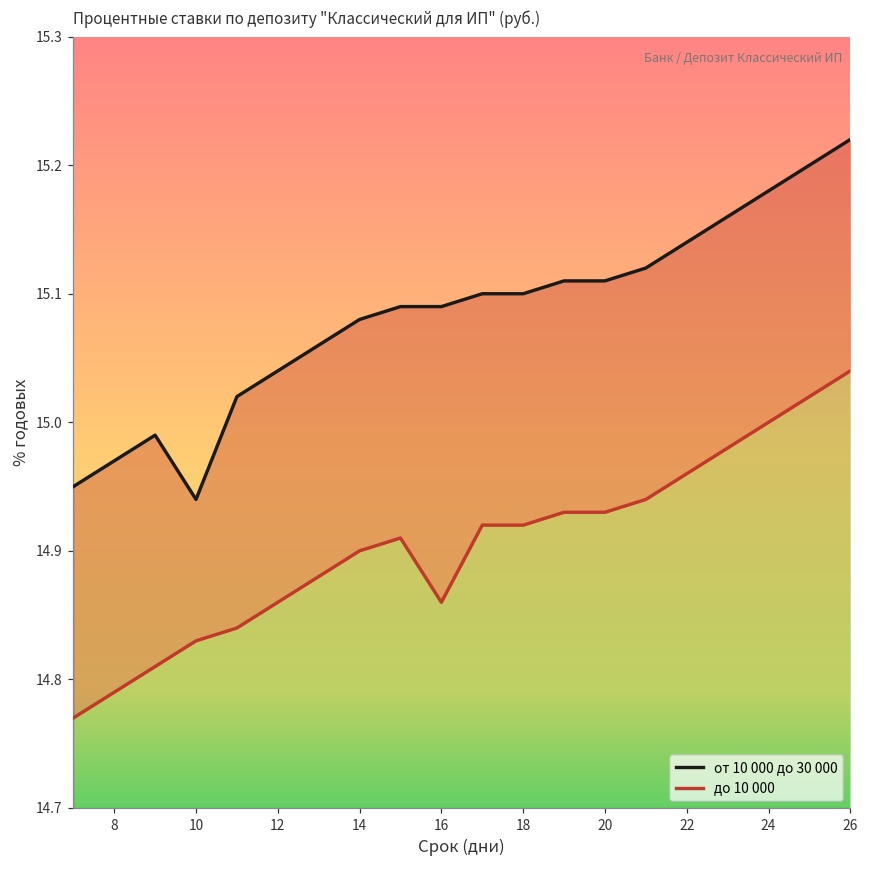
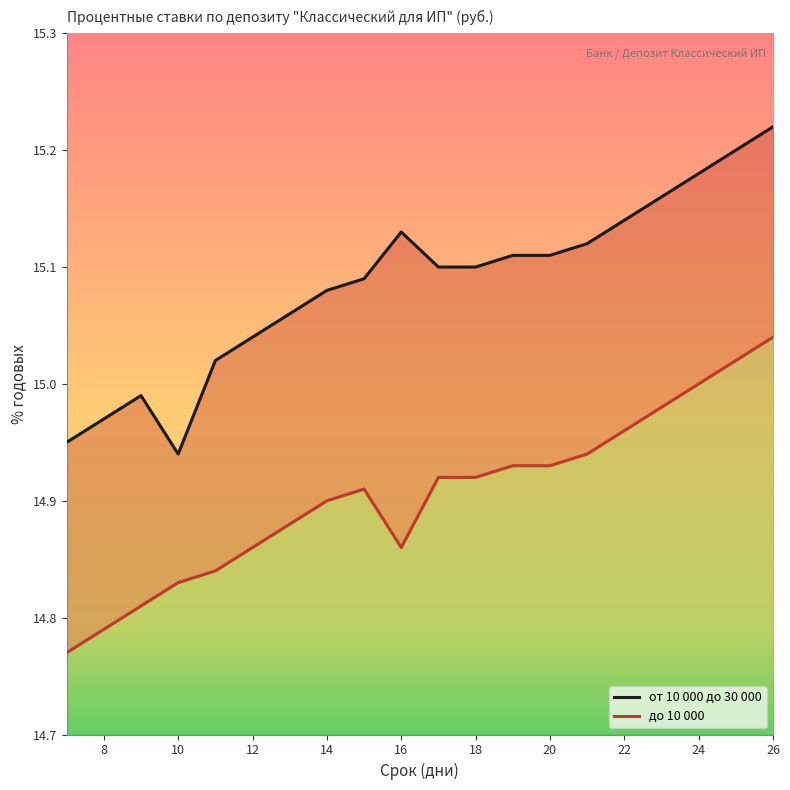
от 10 000 до 30 000, 16: 15.09 -> 15.13
